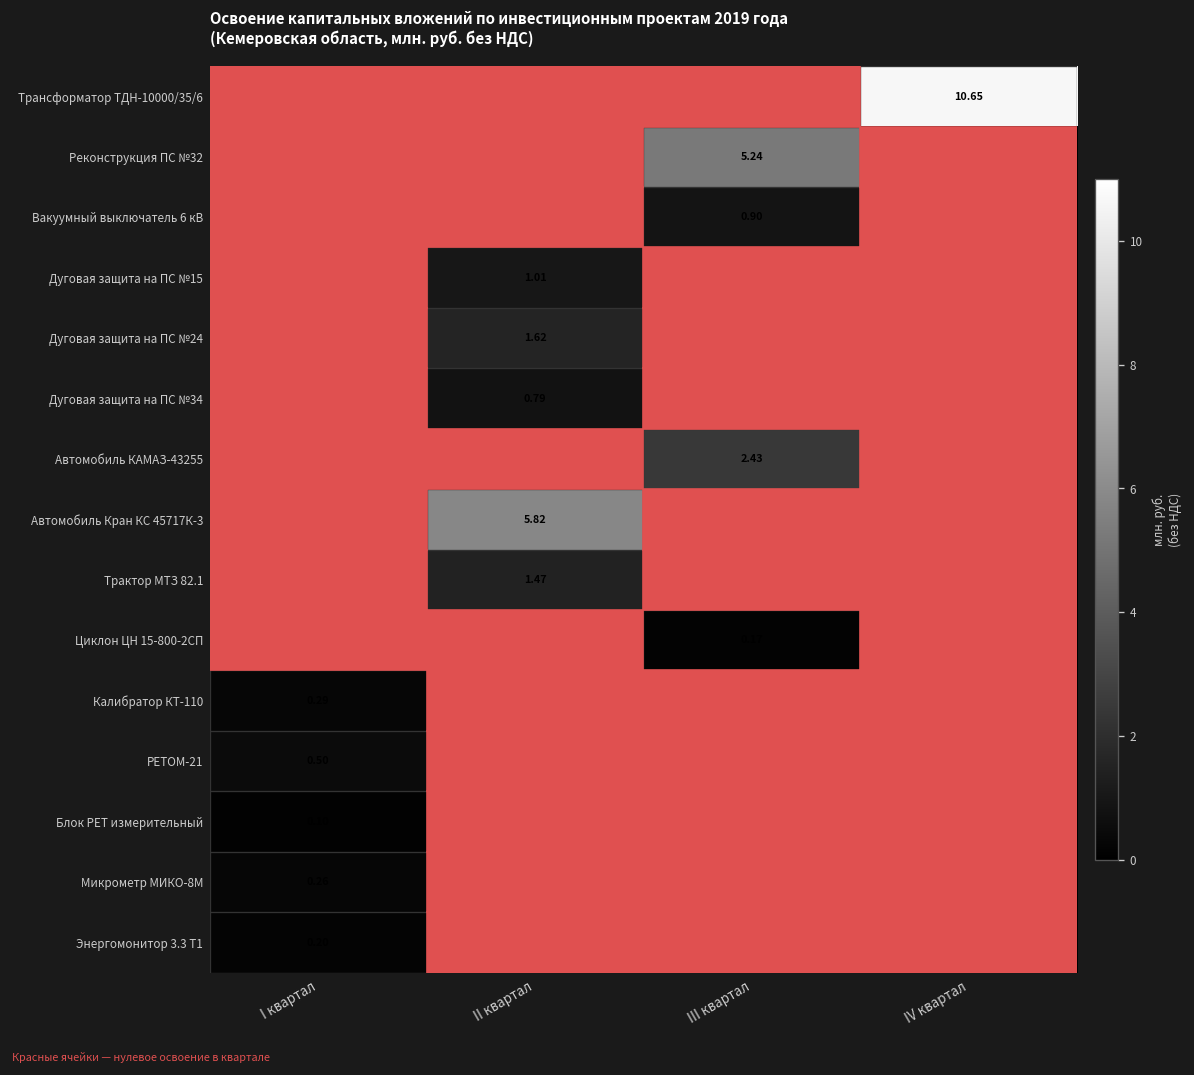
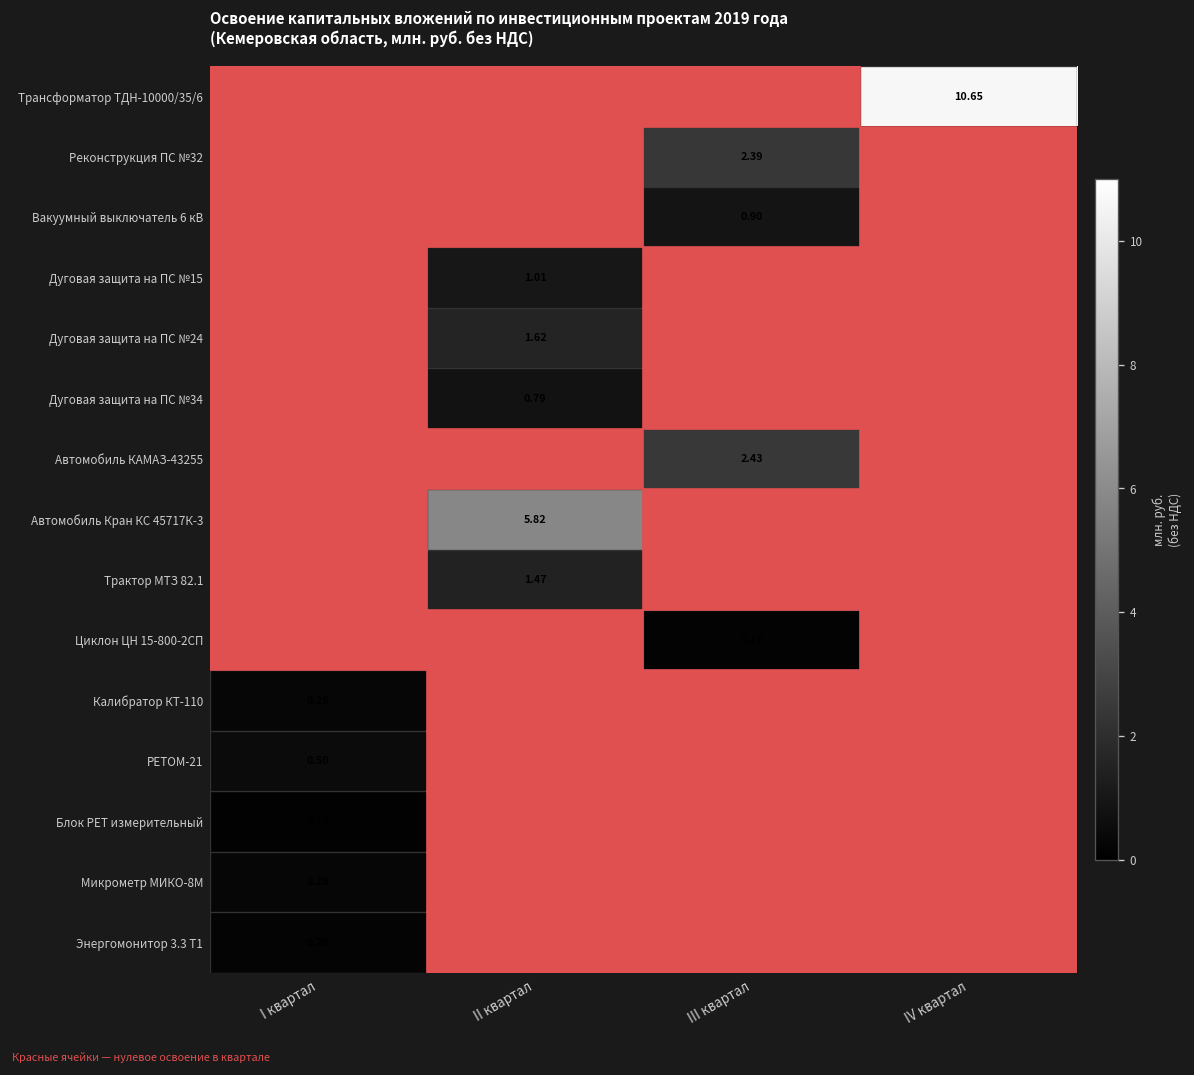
Реконструкция ПС №32, III квартал: 5.24 -> 2.39
